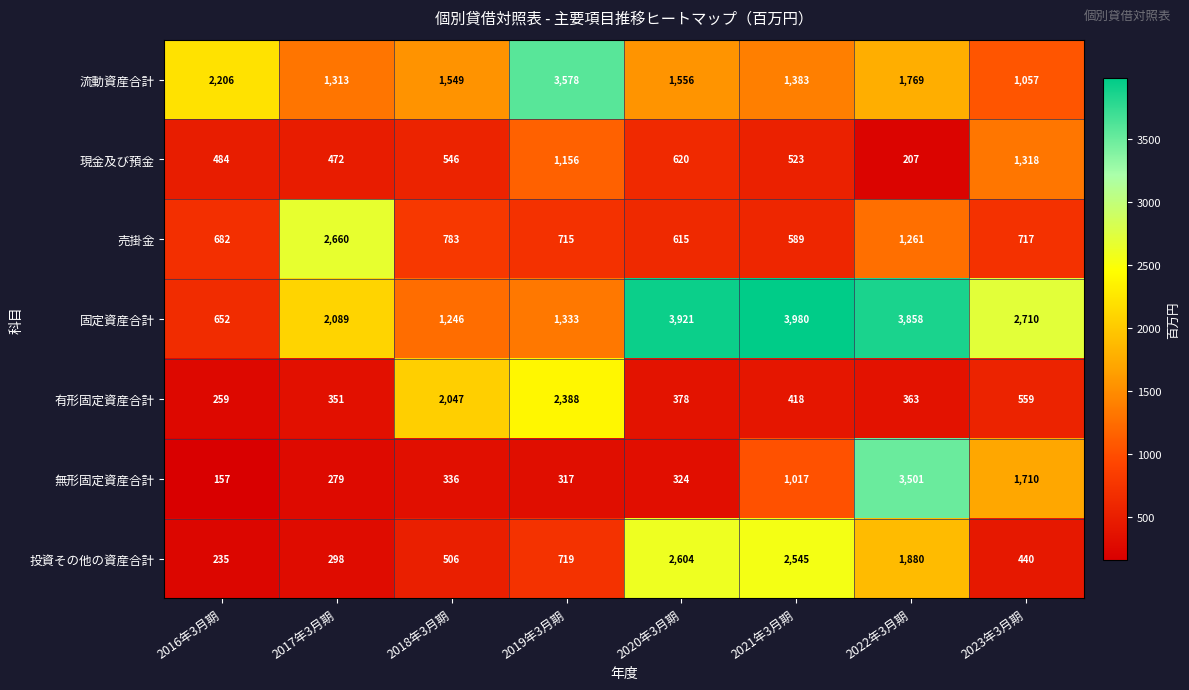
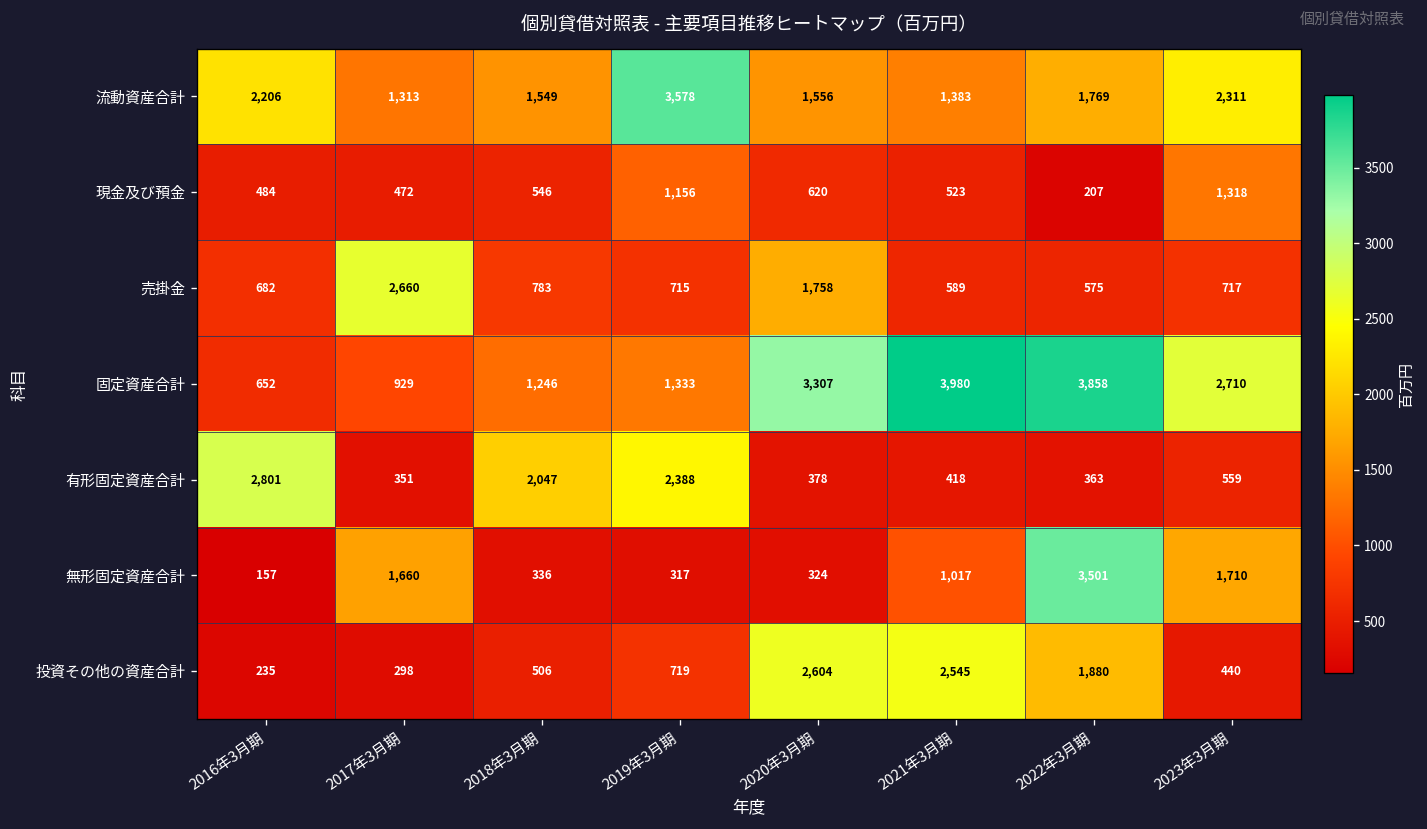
流動資産合計, 2023年3月期: 1,057 -> 2,311
売掛金, 2020年3月期: 615 -> 1,758
売掛金, 2022年3月期: 1,261 -> 575
固定資産合計, 2017年3月期: 2,089 -> 929
固定資産合計, 2020年3月期: 3,921 -> 3,307
有形固定資産合計, 2016年3月期: 259 -> 2,801
無形固定資産合計, 2017年3月期: 279 -> 1,660
